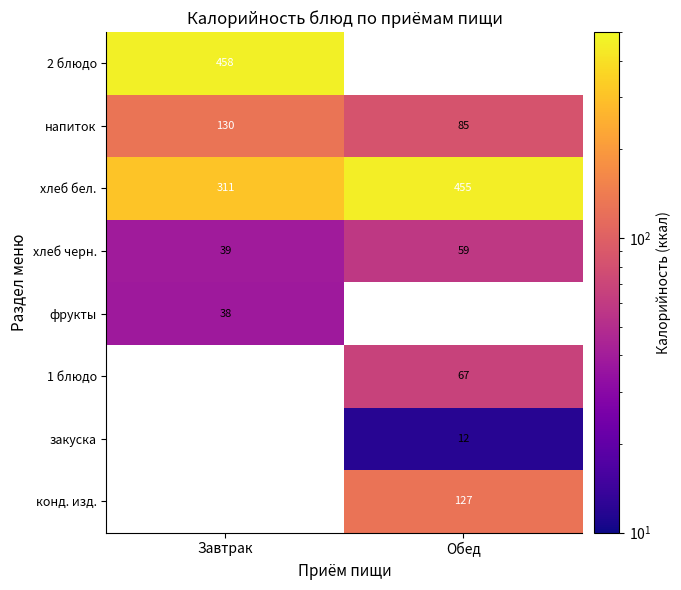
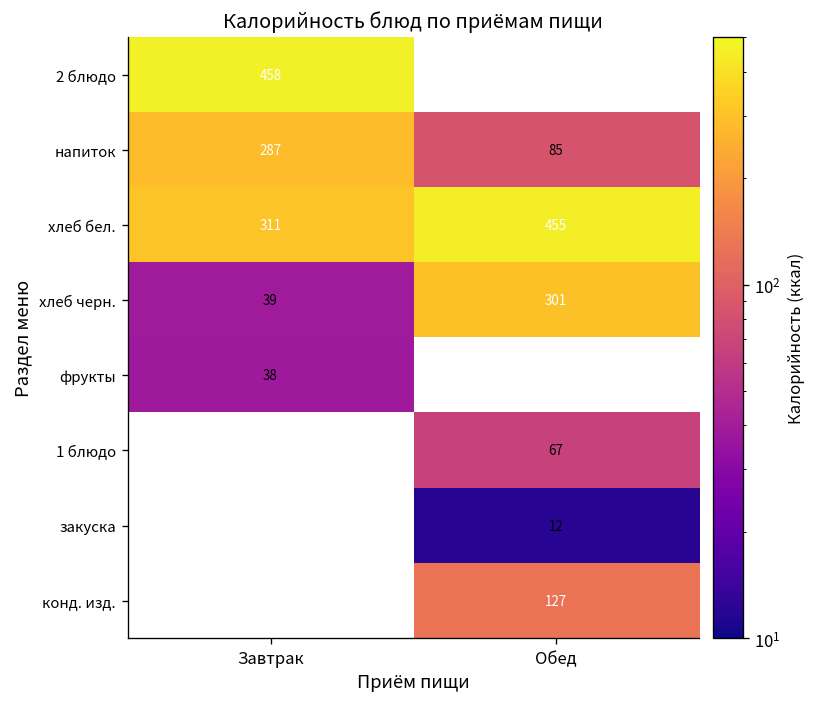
напиток, Завтрак: 130 -> 287
хлеб черн., Обед: 59 -> 301
